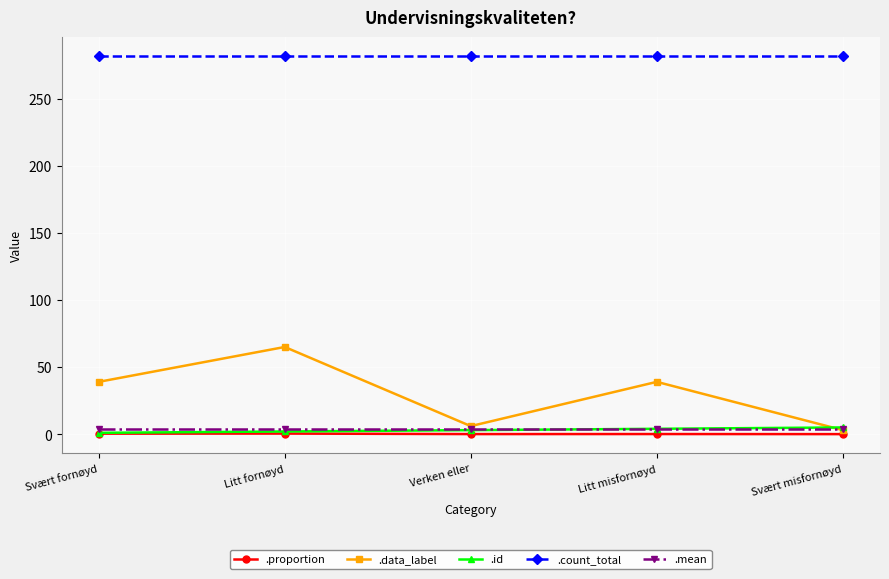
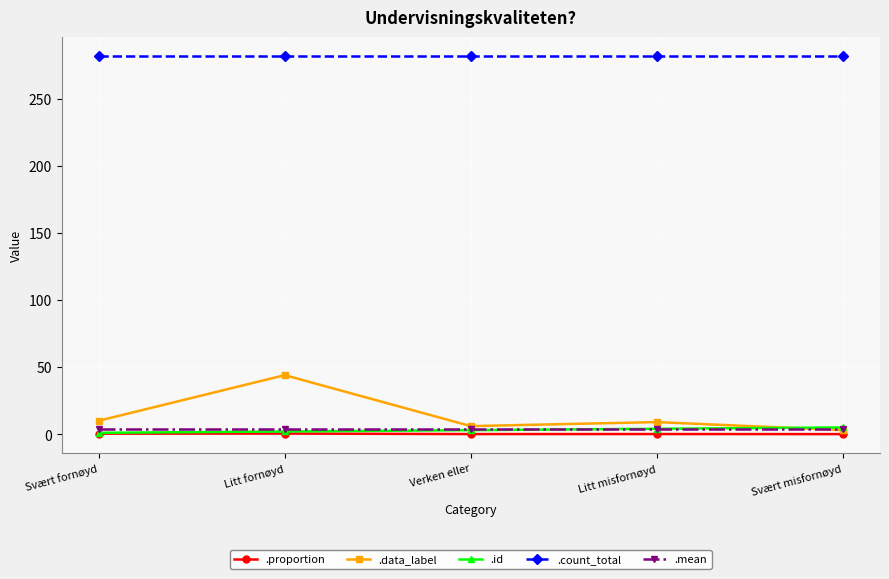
.data_label, Svært fornøyd: 39 -> 10
.data_label, Litt fornøyd: 65 -> 44
.data_label, Litt misfornøyd: 39 -> 9
